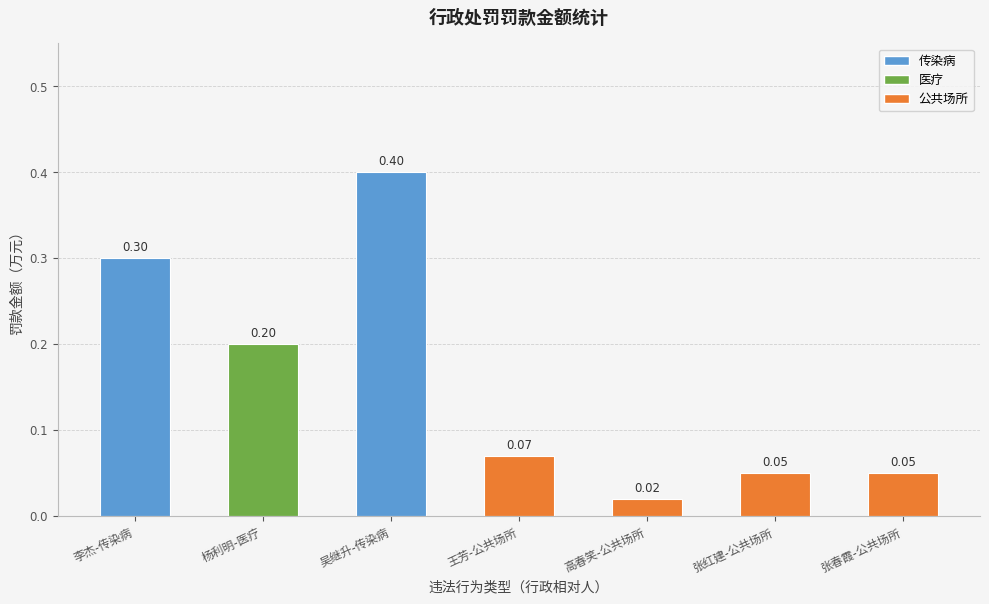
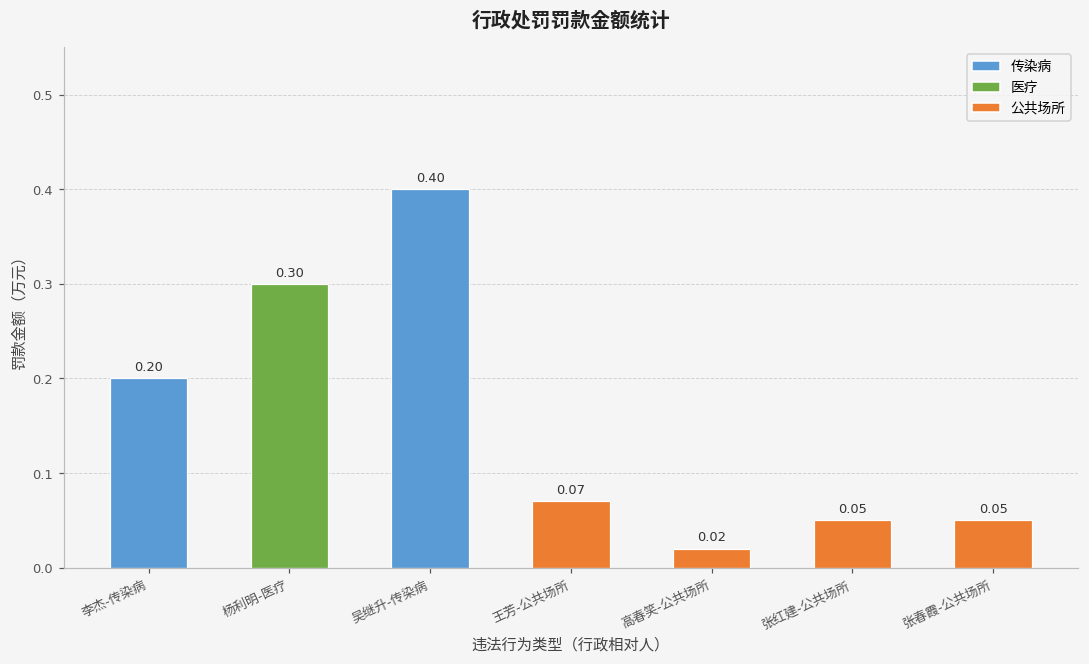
李杰-传染病: 0.30 -> 0.20
杨利明-医疗: 0.20 -> 0.30
